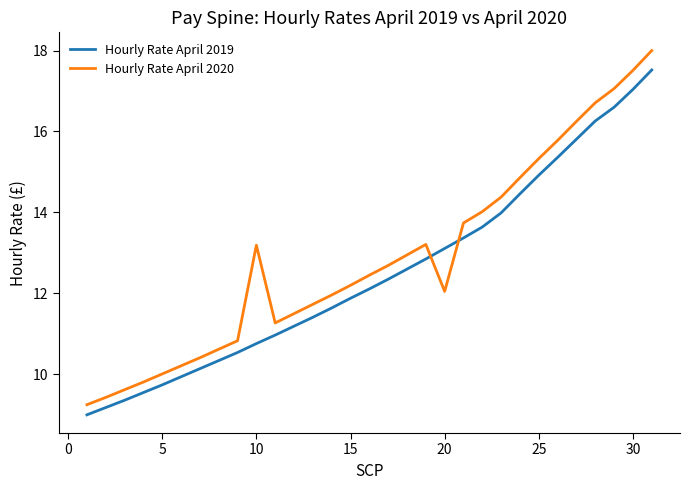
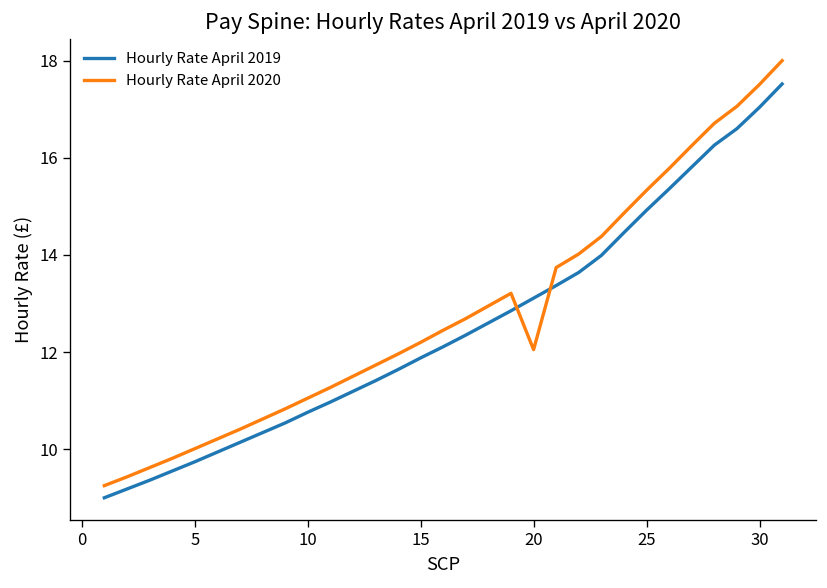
Hourly Rate April 2020, 10: 13.2 -> 11.1
